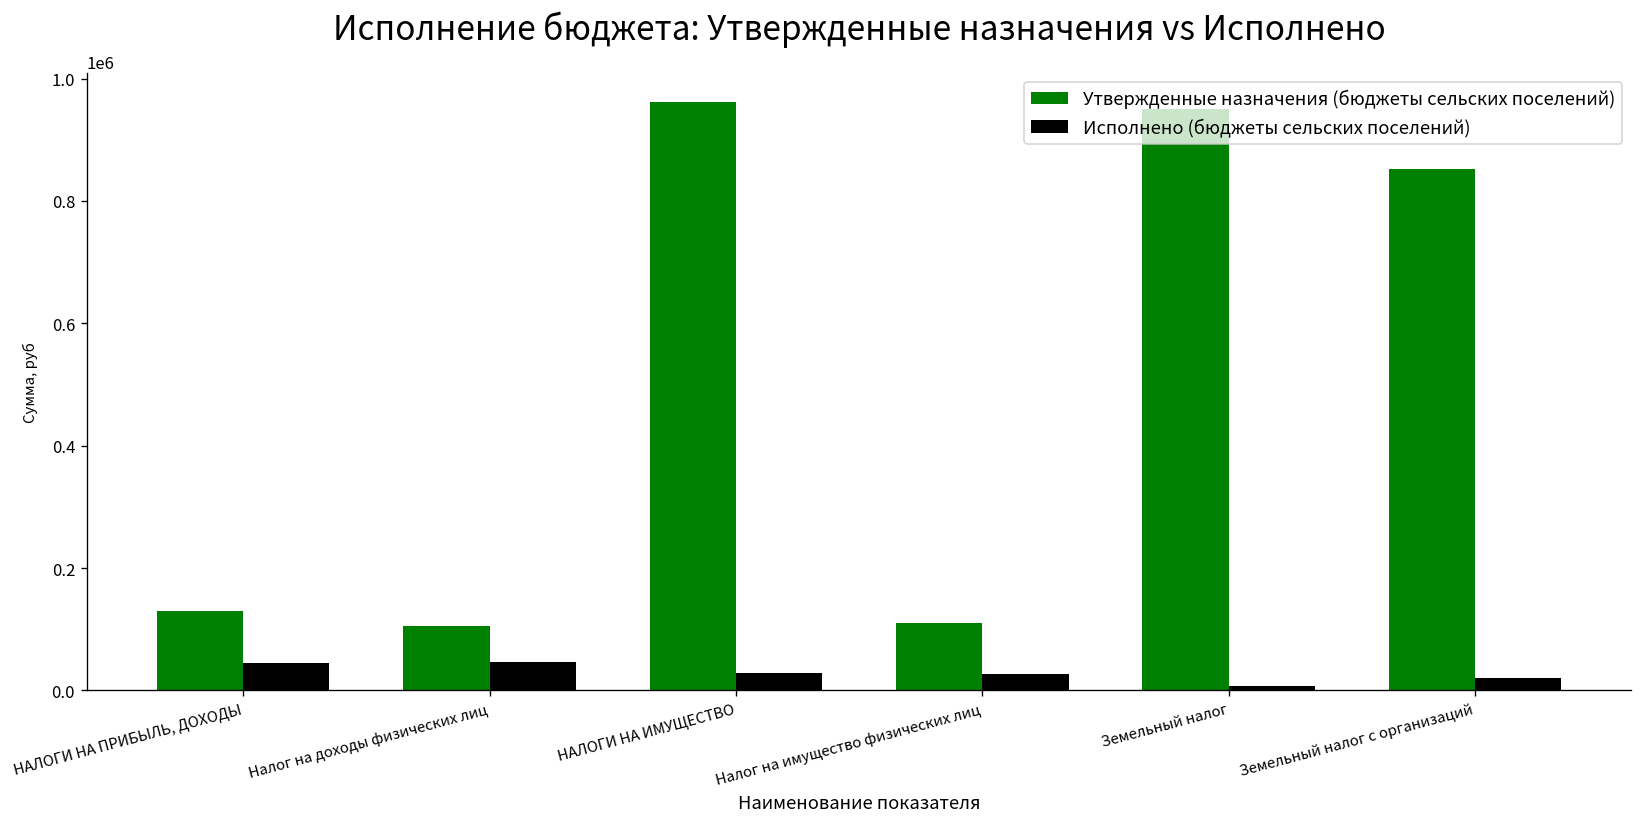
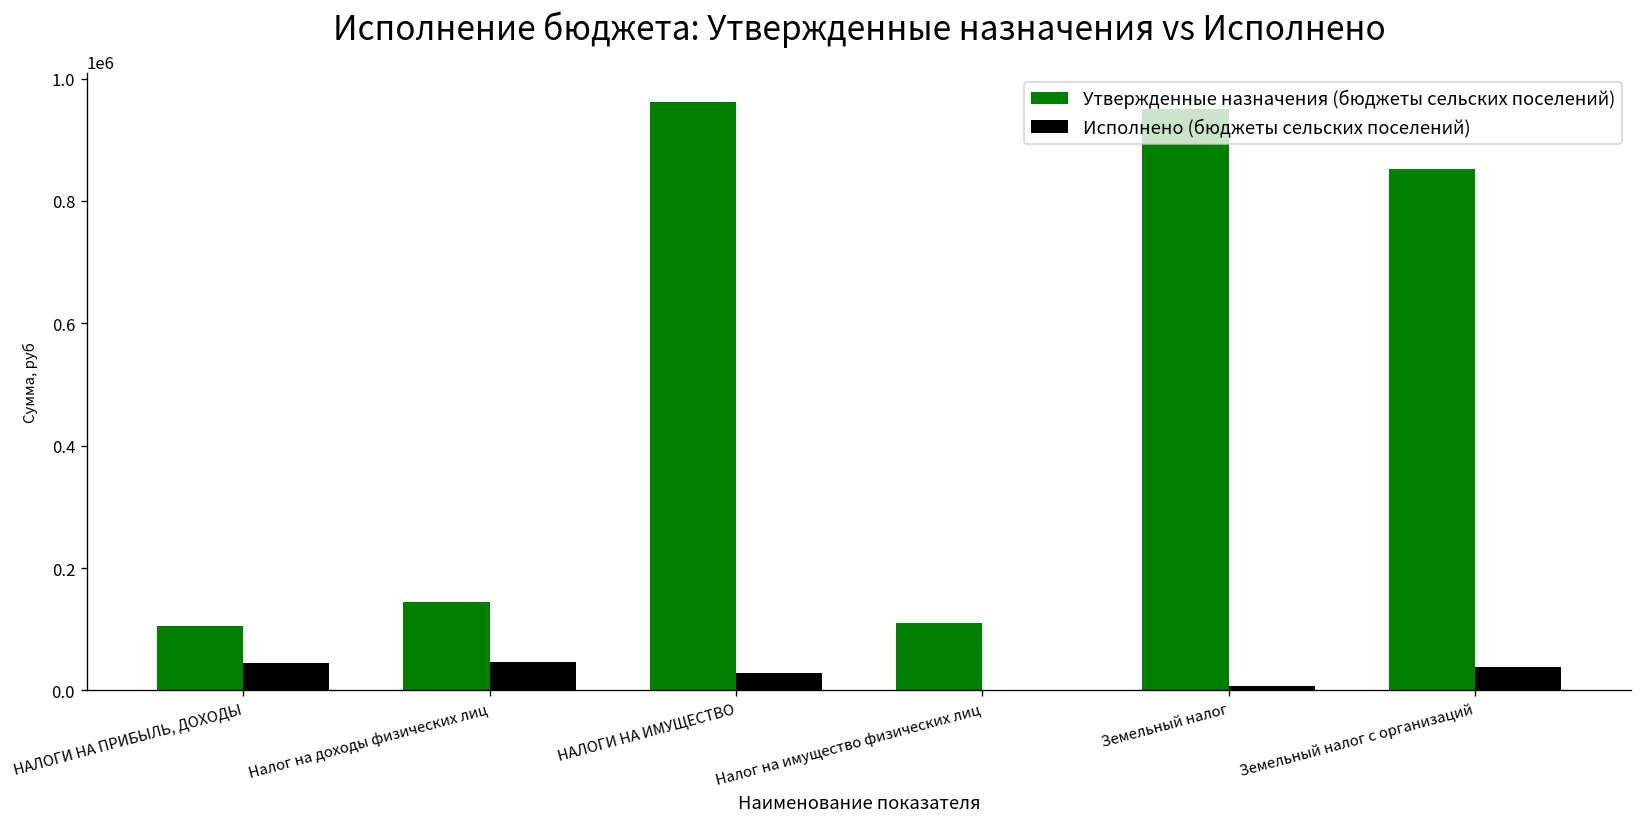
Утвержденные назначения (бюджеты сельских поселений), НАЛОГИ НА ПРИБЫЛЬ, ДОХОДЫ: 130000 -> 110000
Утвержденные назначения (бюджеты сельских поселений), Налог на доходы физических лиц: 110000 -> 140000
Исполнено (бюджеты сельских поселений), Налог на имущество физических лиц: 30000 -> 0
Исполнено (бюджеты сельских поселений), Земельный налог с организаций: 20000 -> 40000
